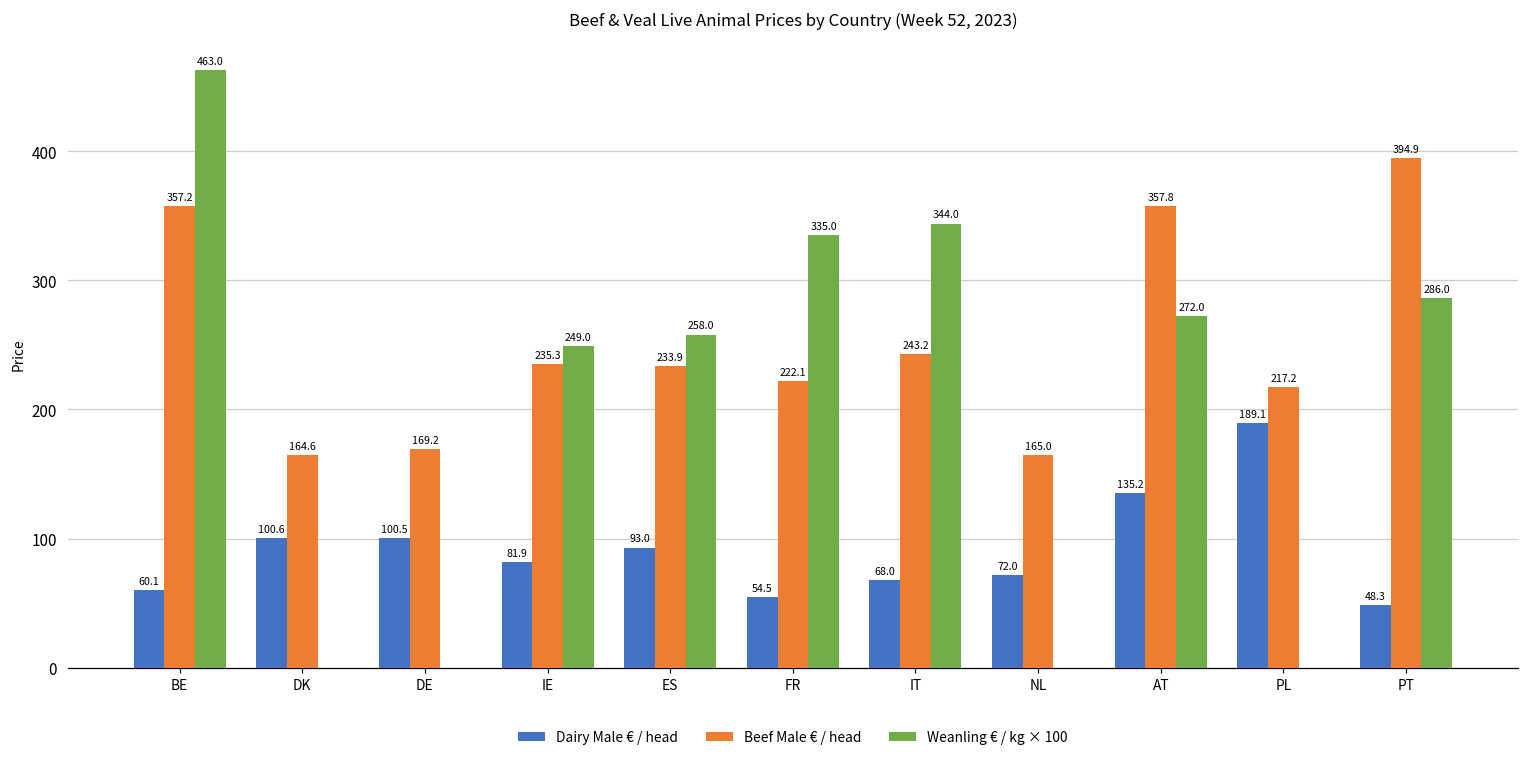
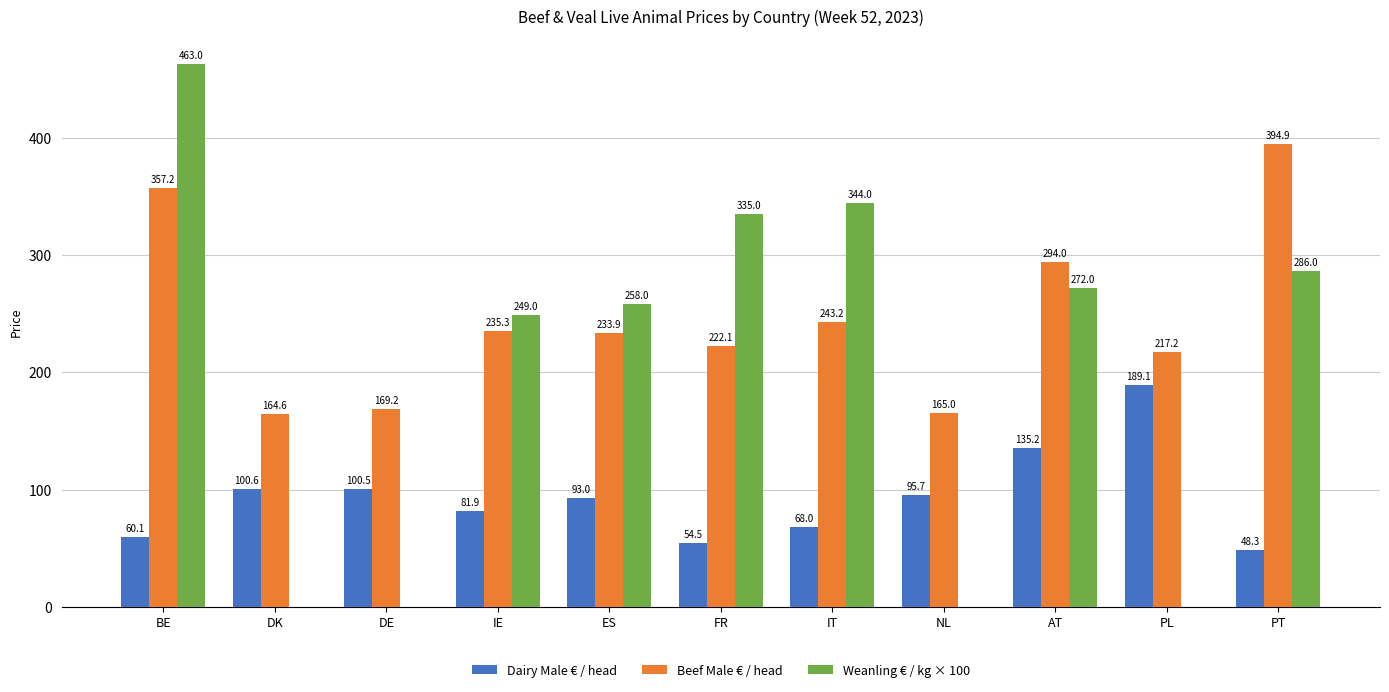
Dairy Male € / head, NL: 72.0 -> 95.7
Beef Male € / head, AT: 357.8 -> 294.0
